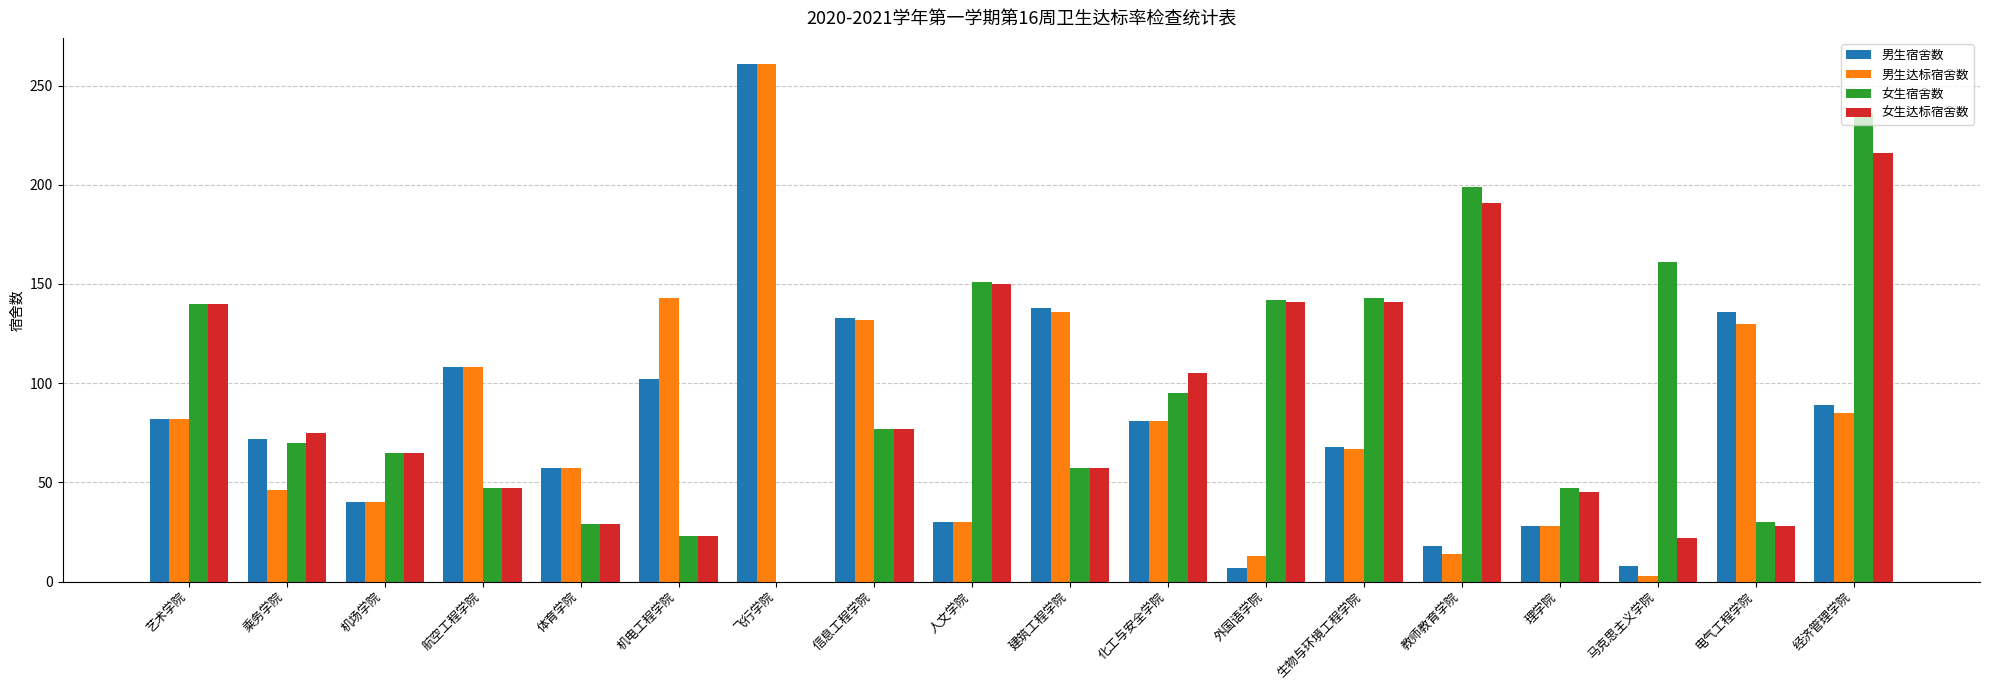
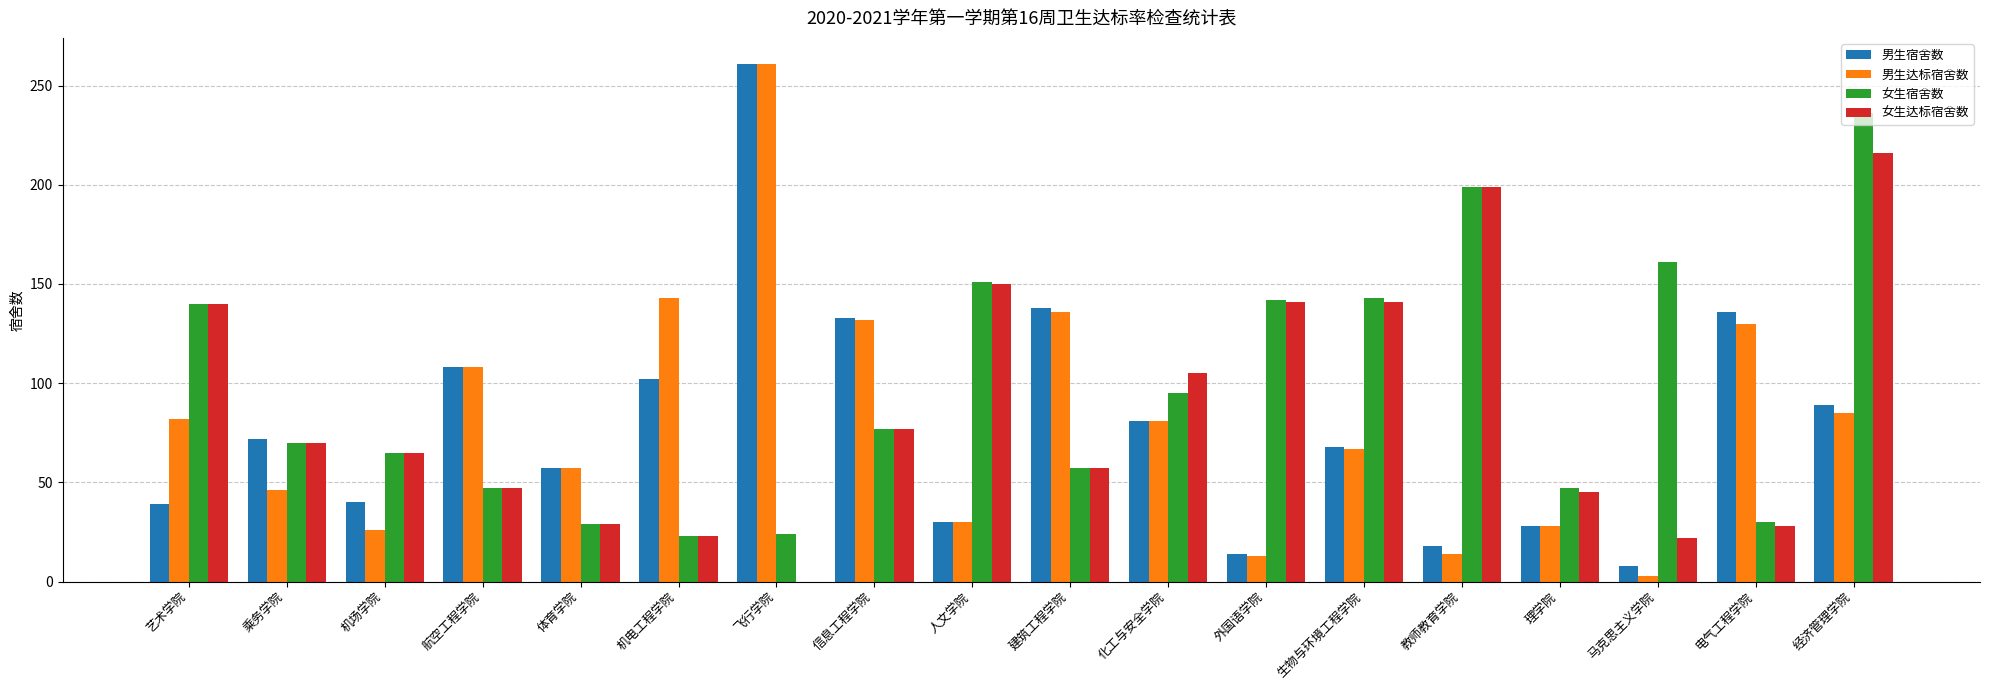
男生宿舍数, 艺术学院: 82 -> 39
女生达标宿舍数, 乘务学院: 75 -> 70
男生达标宿舍数, 机场学院: 40 -> 26
女生宿舍数, 飞行学院: 0 -> 24
男生宿舍数, 外国语学院: 7 -> 14
女生达标宿舍数, 教师教育学院: 191 -> 199
